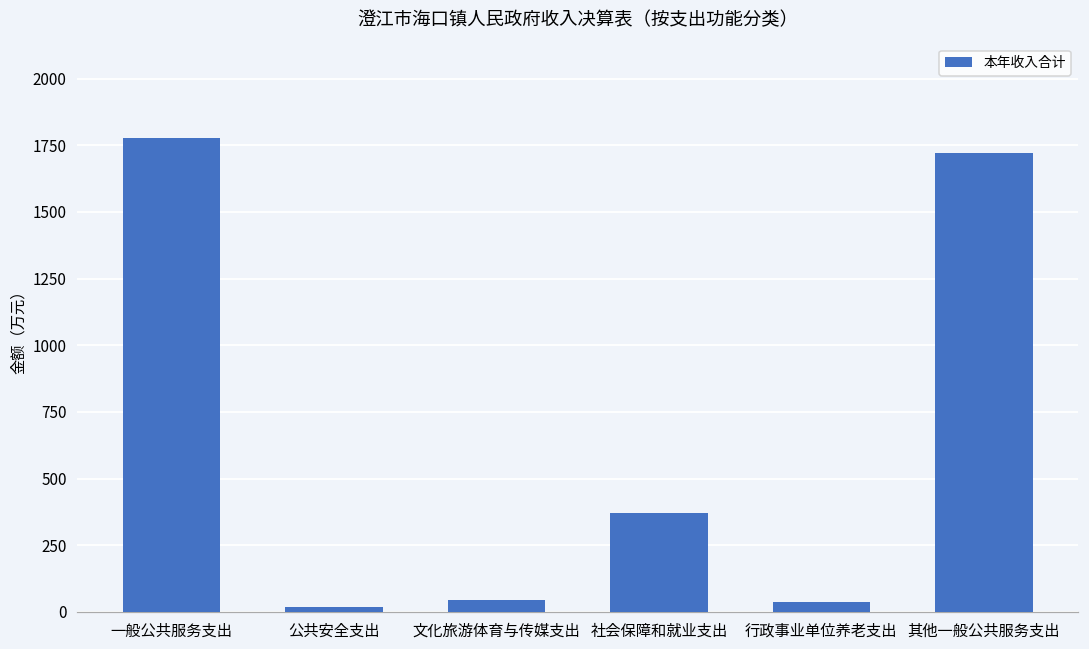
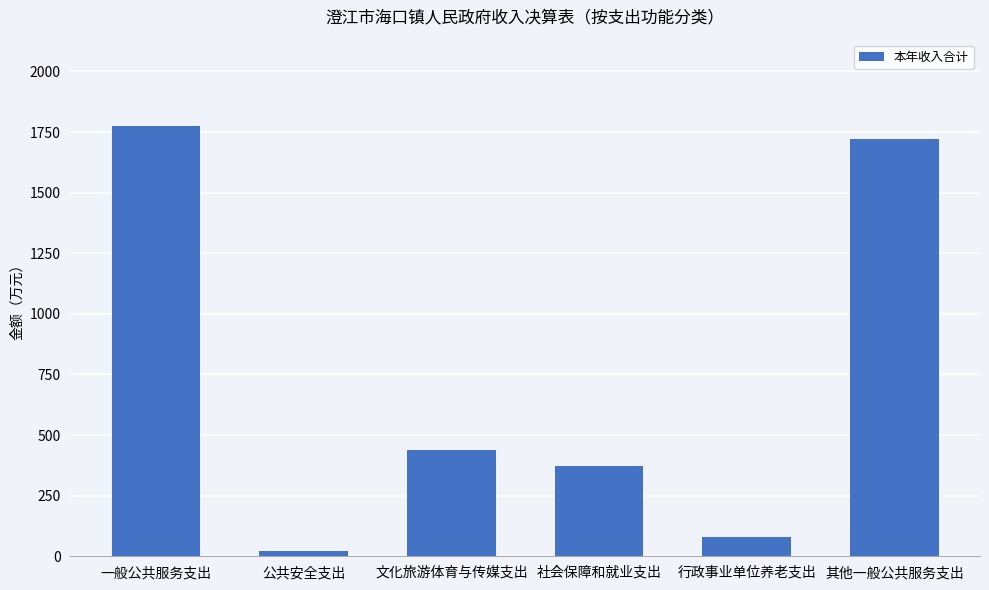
文化旅游体育与传媒支出: 50 -> 440
行政事业单位养老支出: 40 -> 80
